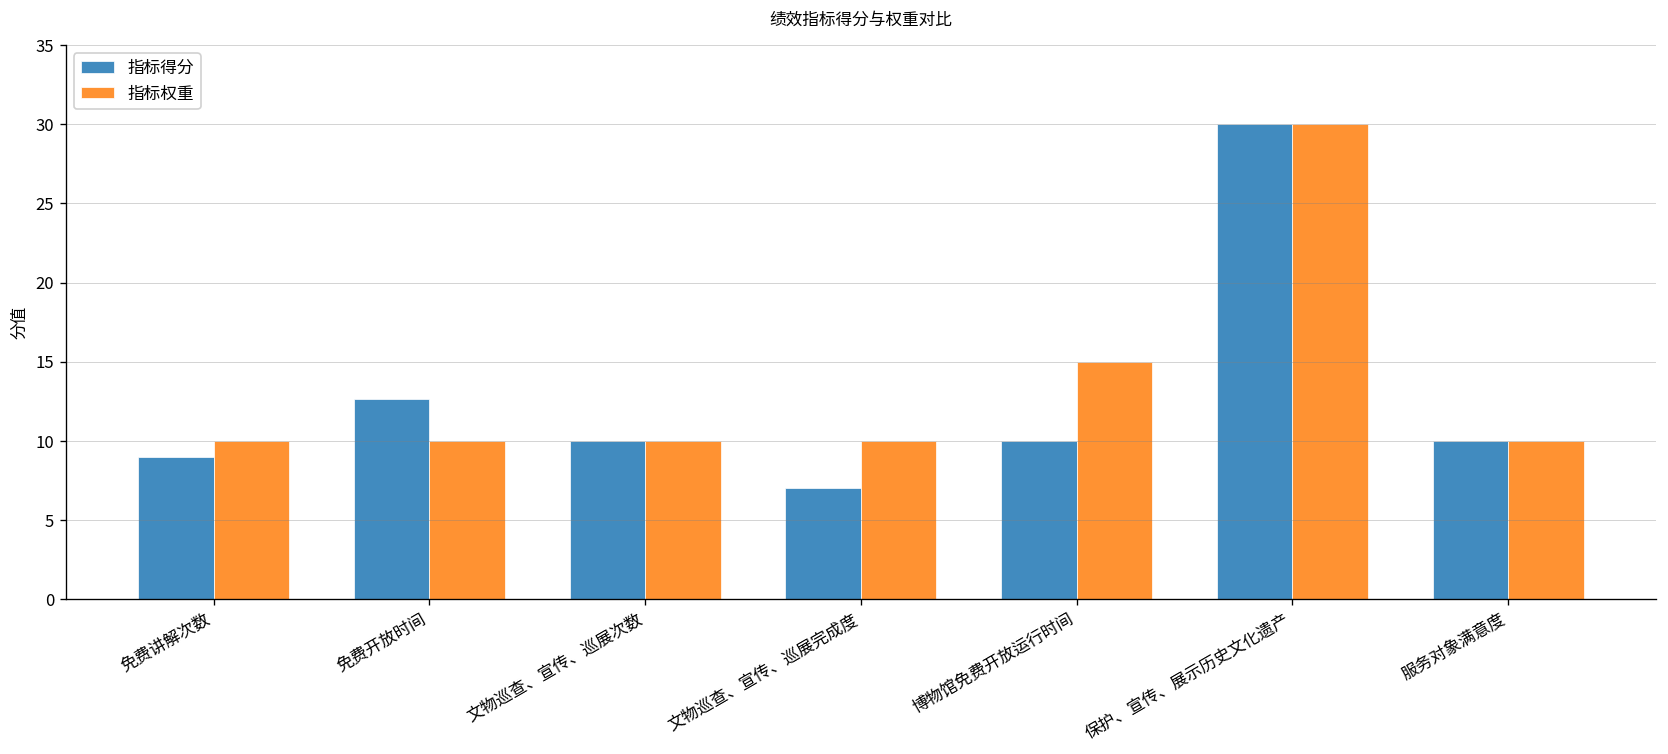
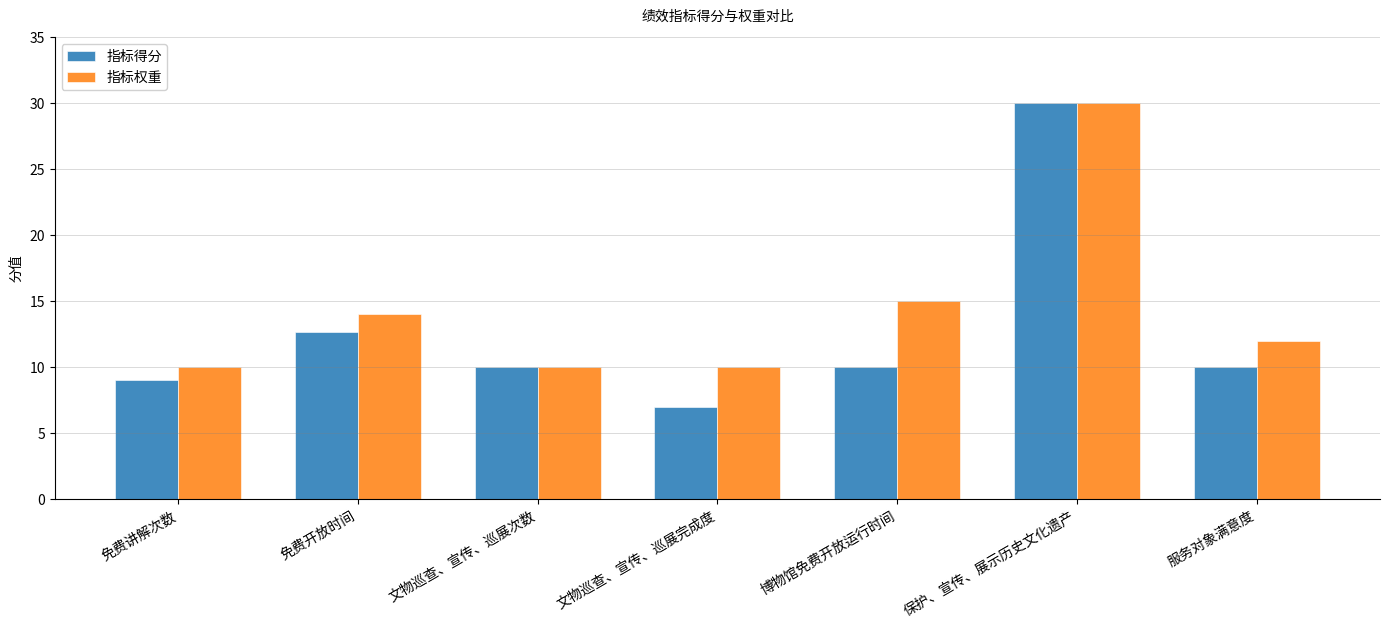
指标权重, 免费开放时间: 10 -> 14
指标权重, 服务对象满意度: 10 -> 12
